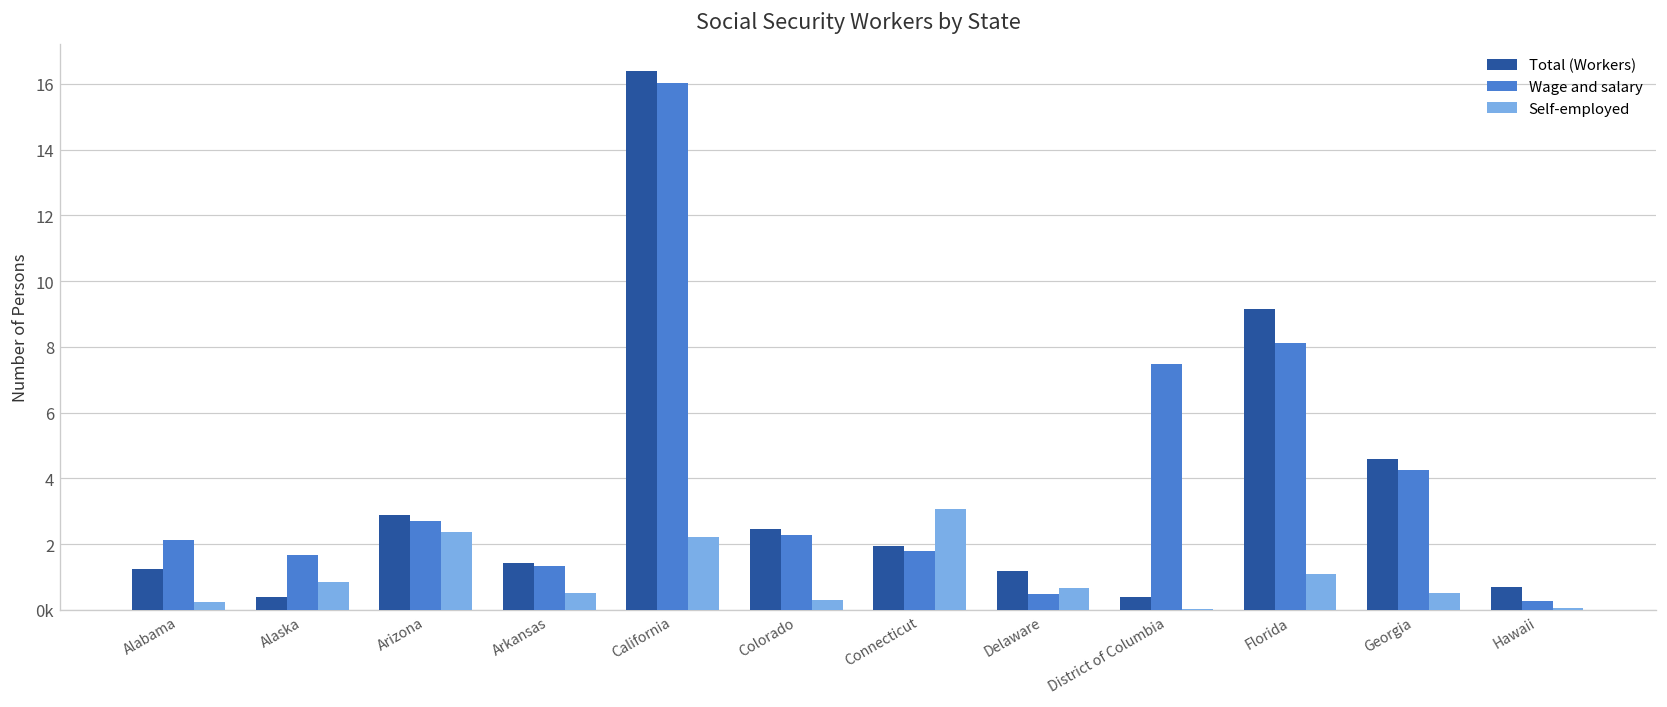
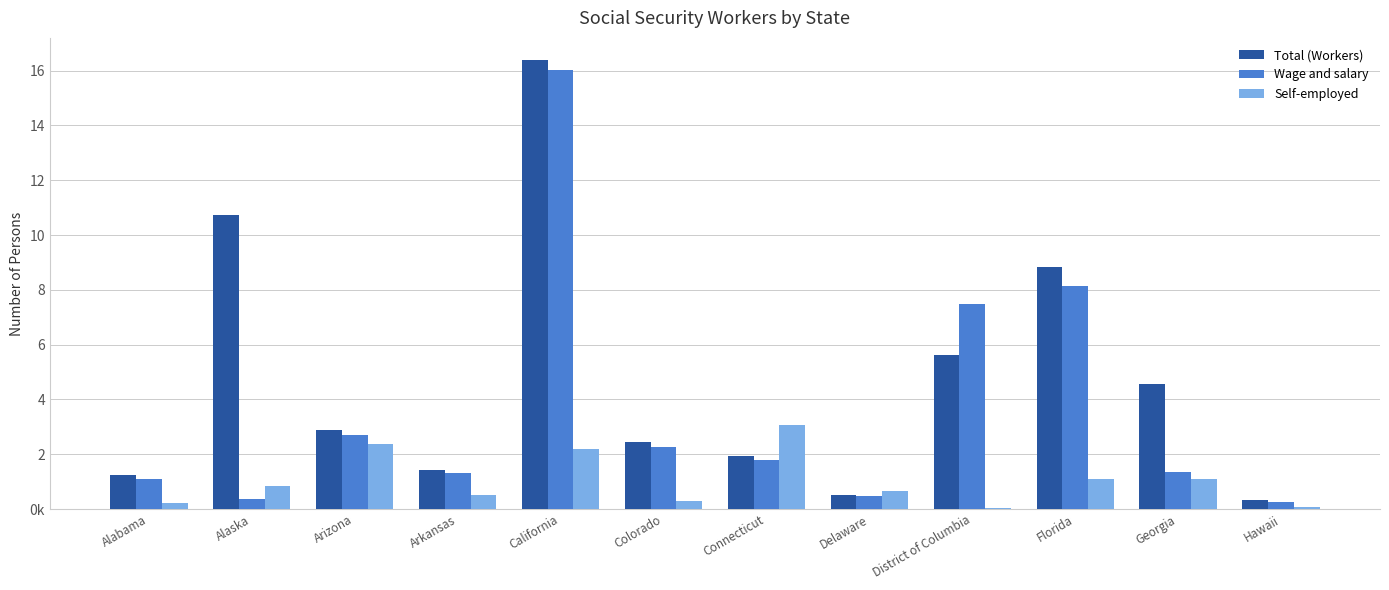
Wage and salary, Alabama: 2.1 -> 1.1
Total (Workers), Alaska: 0.4 -> 10.7
Wage and salary, Alaska: 1.7 -> 0.4
Total (Workers), Delaware: 1.2 -> 0.5
Total (Workers), District of Columbia: 0.4 -> 5.6
Total (Workers), Florida: 9.1 -> 8.8
Wage and salary, Georgia: 4.3 -> 1.3
Self-employed, Georgia: 0.5 -> 1.1
Total (Workers), Hawaii: 0.7 -> 0.3
